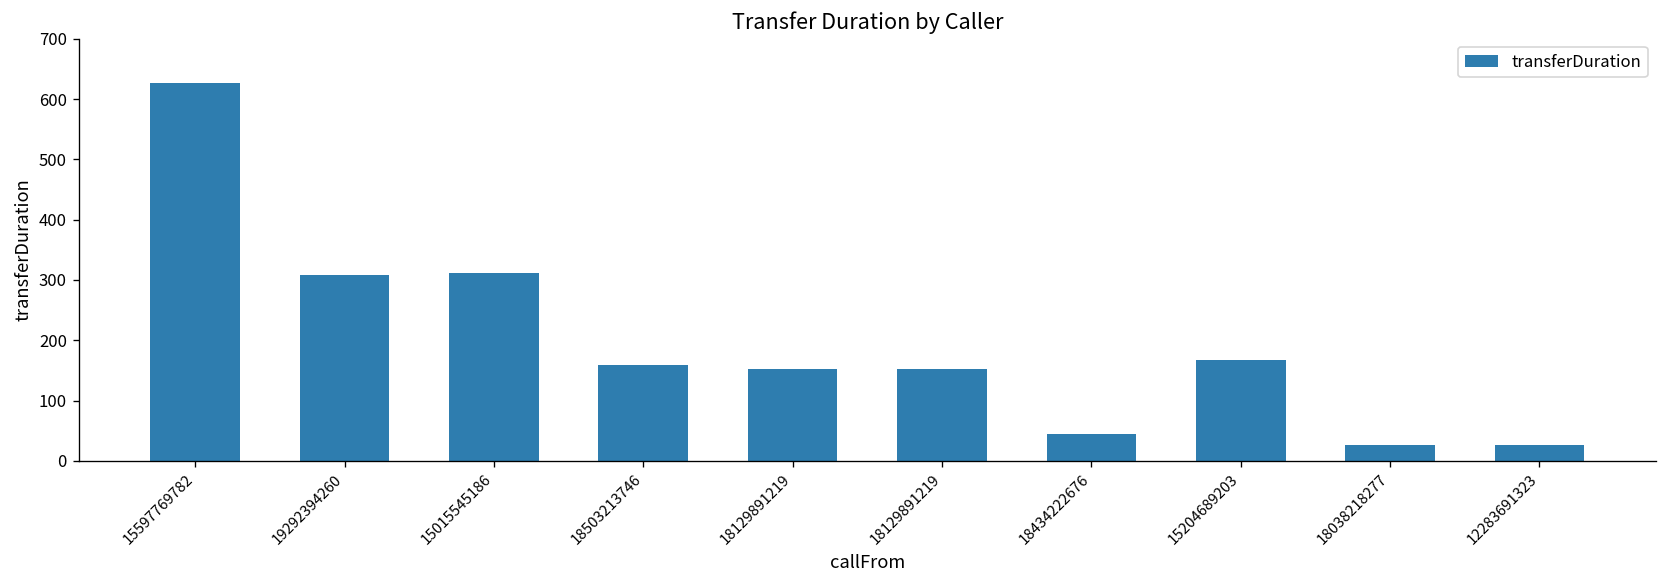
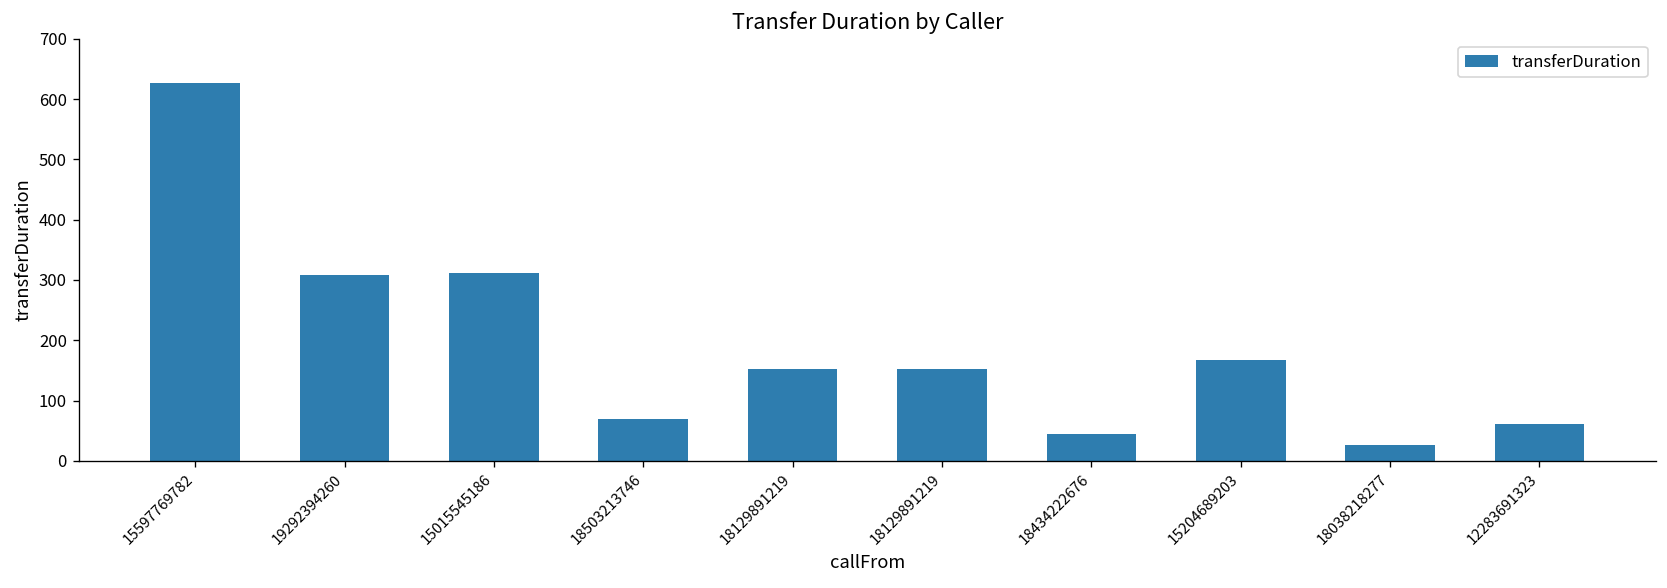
18503213746: 160 -> 70
12283691323: 30 -> 60
